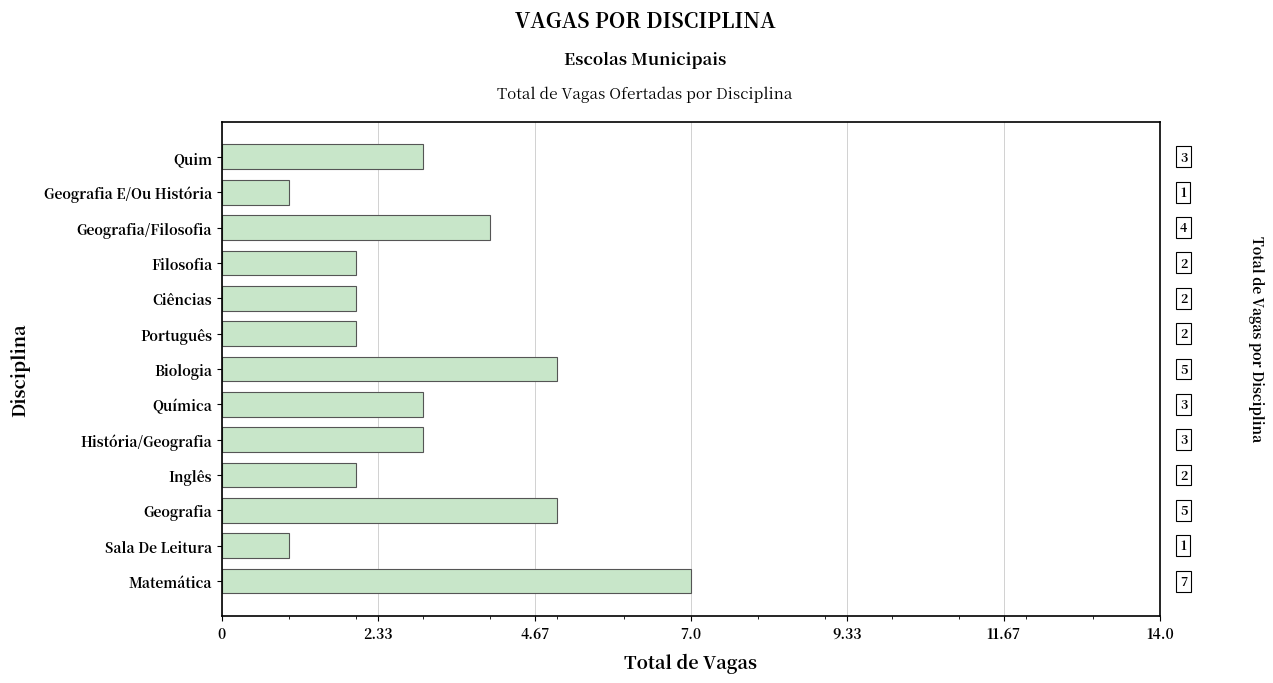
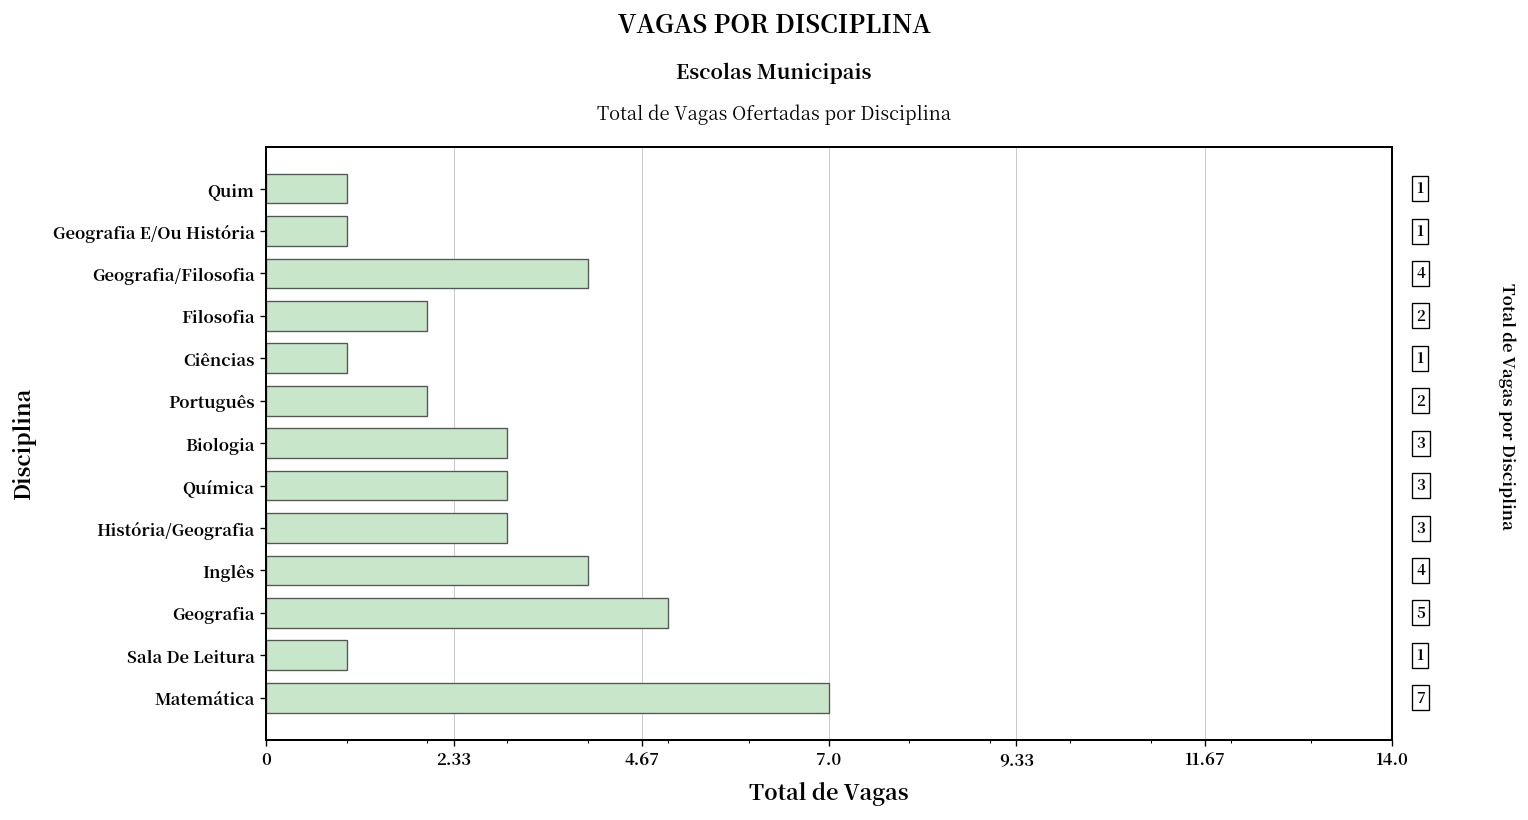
Quim: 3 -> 1
Ciências: 2 -> 1
Biologia: 5 -> 3
Inglês: 2 -> 4
